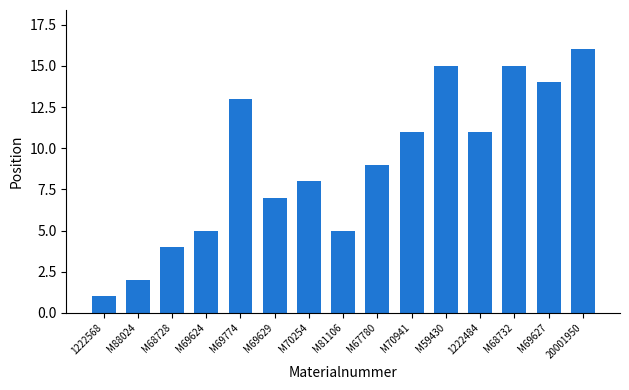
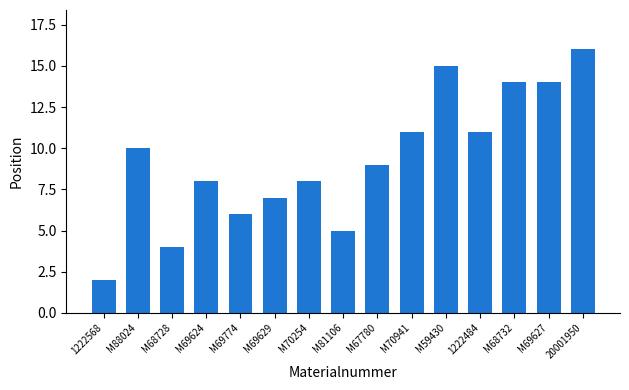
1222568: 1 -> 2
M88024: 2 -> 10
M69624: 5 -> 8
M69774: 13 -> 6
M68732: 15 -> 14
